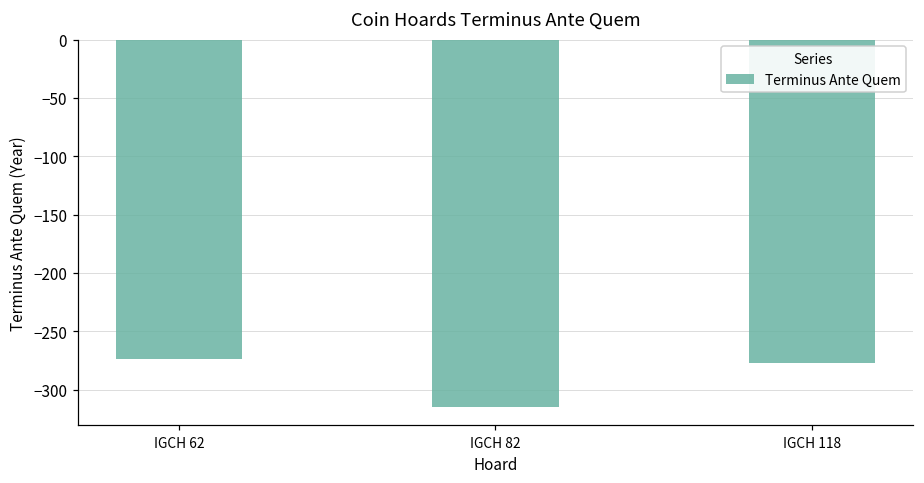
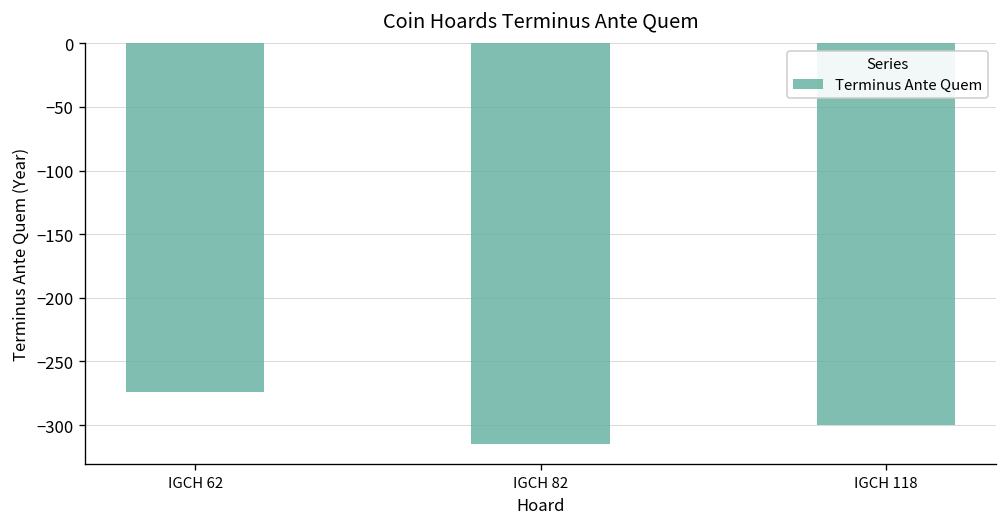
IGCH 118: -277 -> -300
